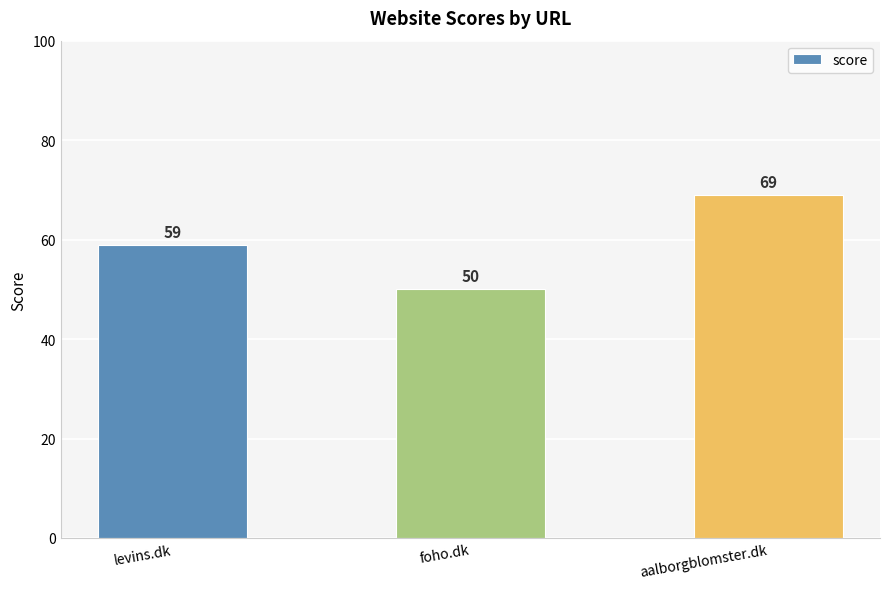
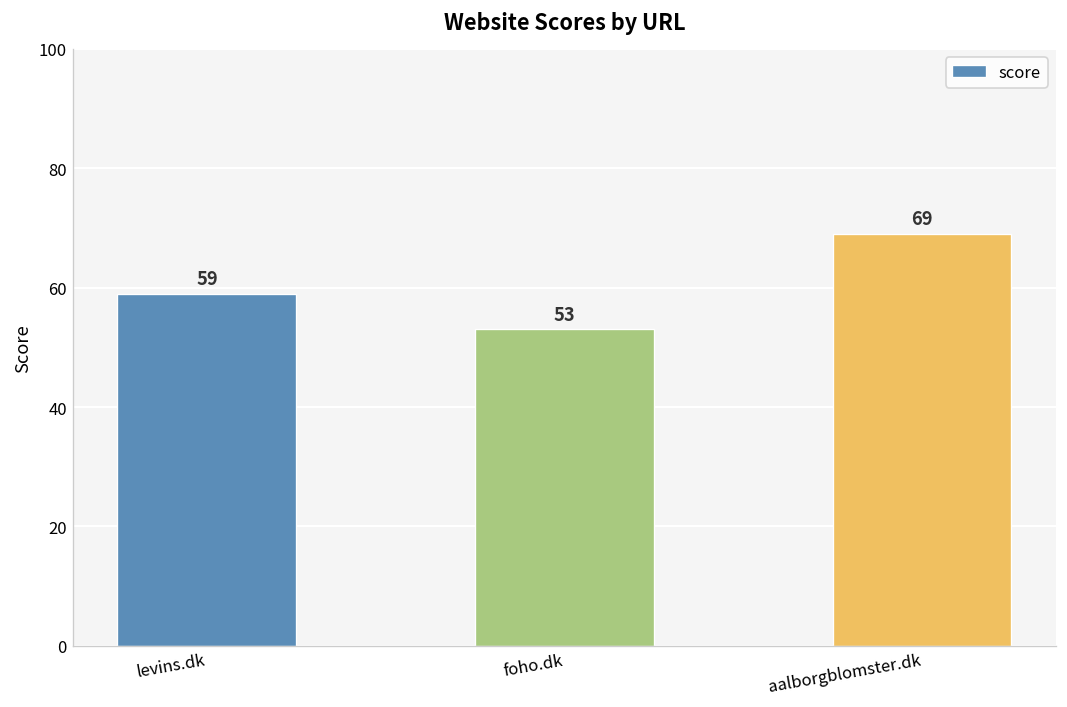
foho.dk: 50 -> 53
